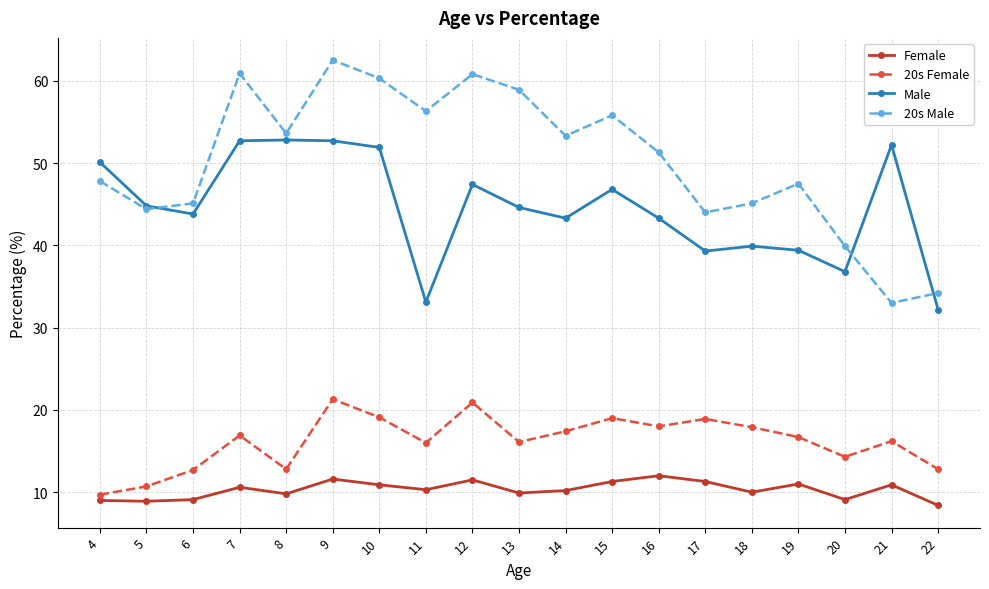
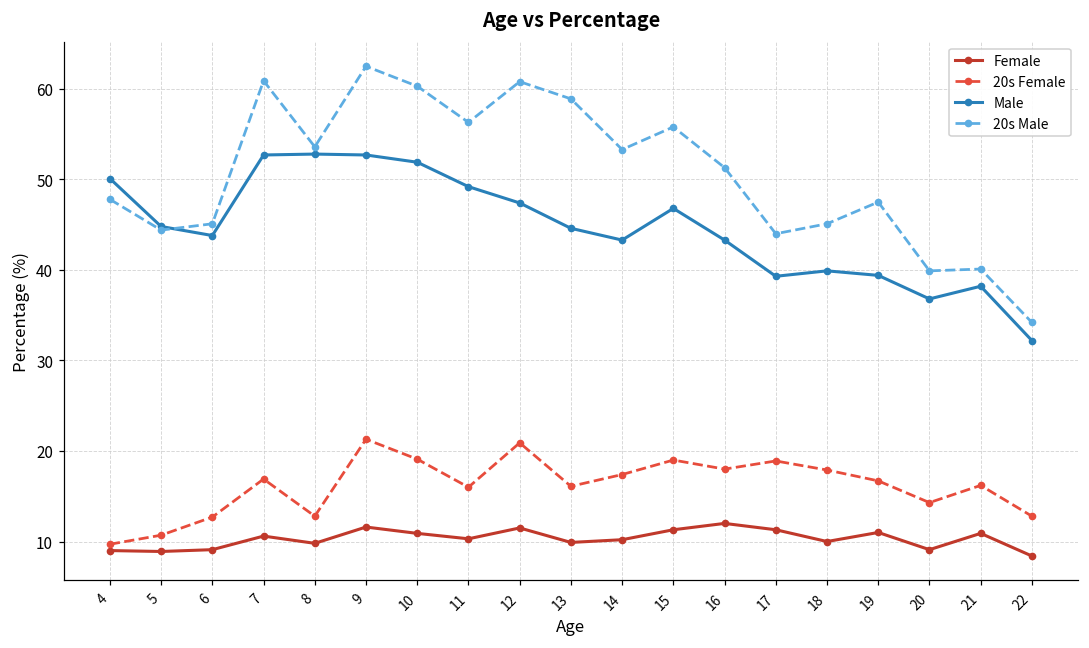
Male, 11: 33 -> 49
Male, 21: 52 -> 38
20s Male, 21: 33 -> 40
